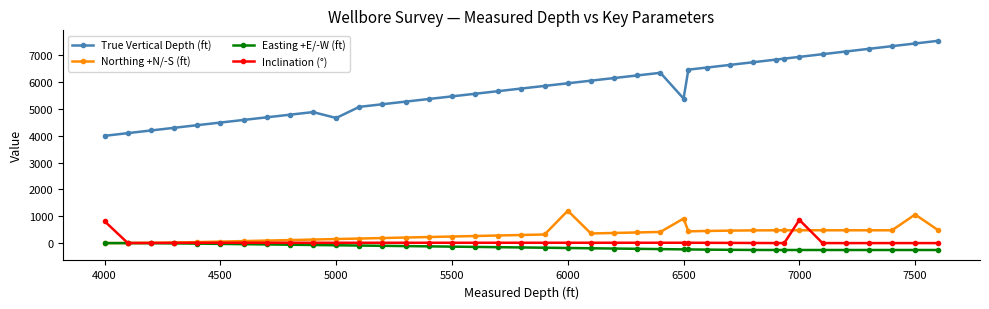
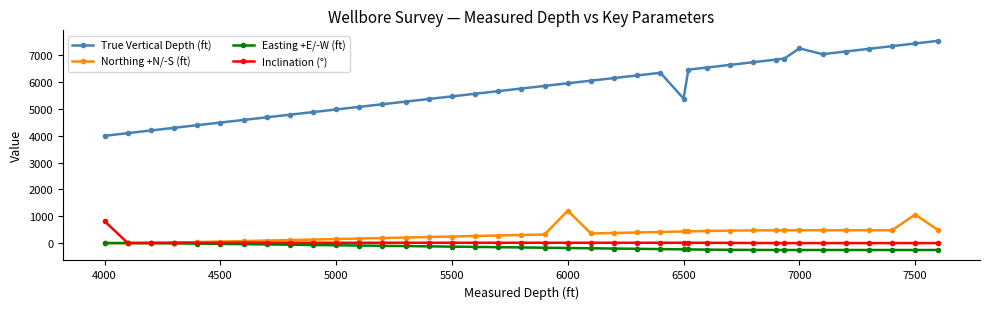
True Vertical Depth (ft), 5000: 4700 -> 5000
Northing +N/-S (ft), 6500: 900 -> 400
True Vertical Depth (ft), 7000: 6900 -> 7300
Inclination (°), 7000: 900 -> 0
